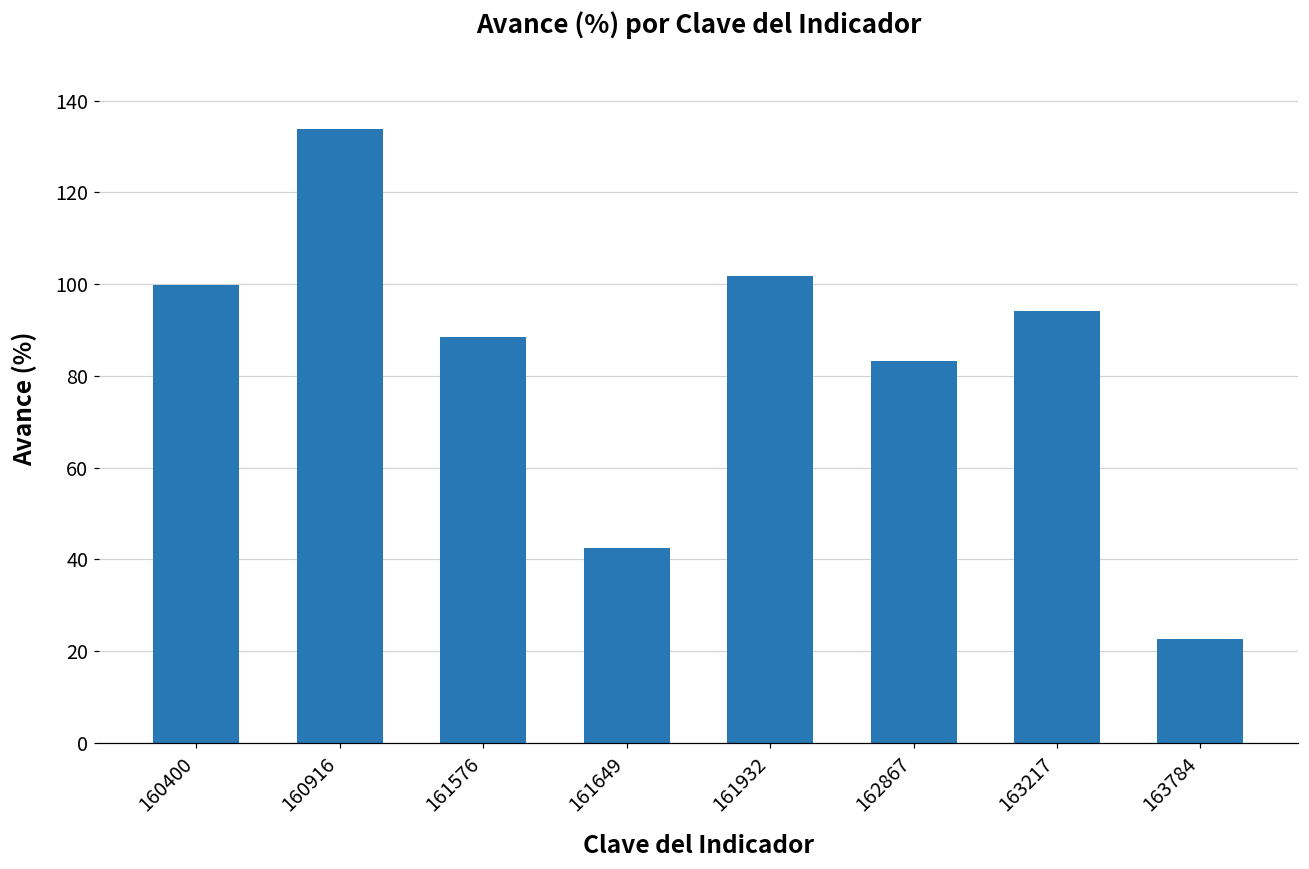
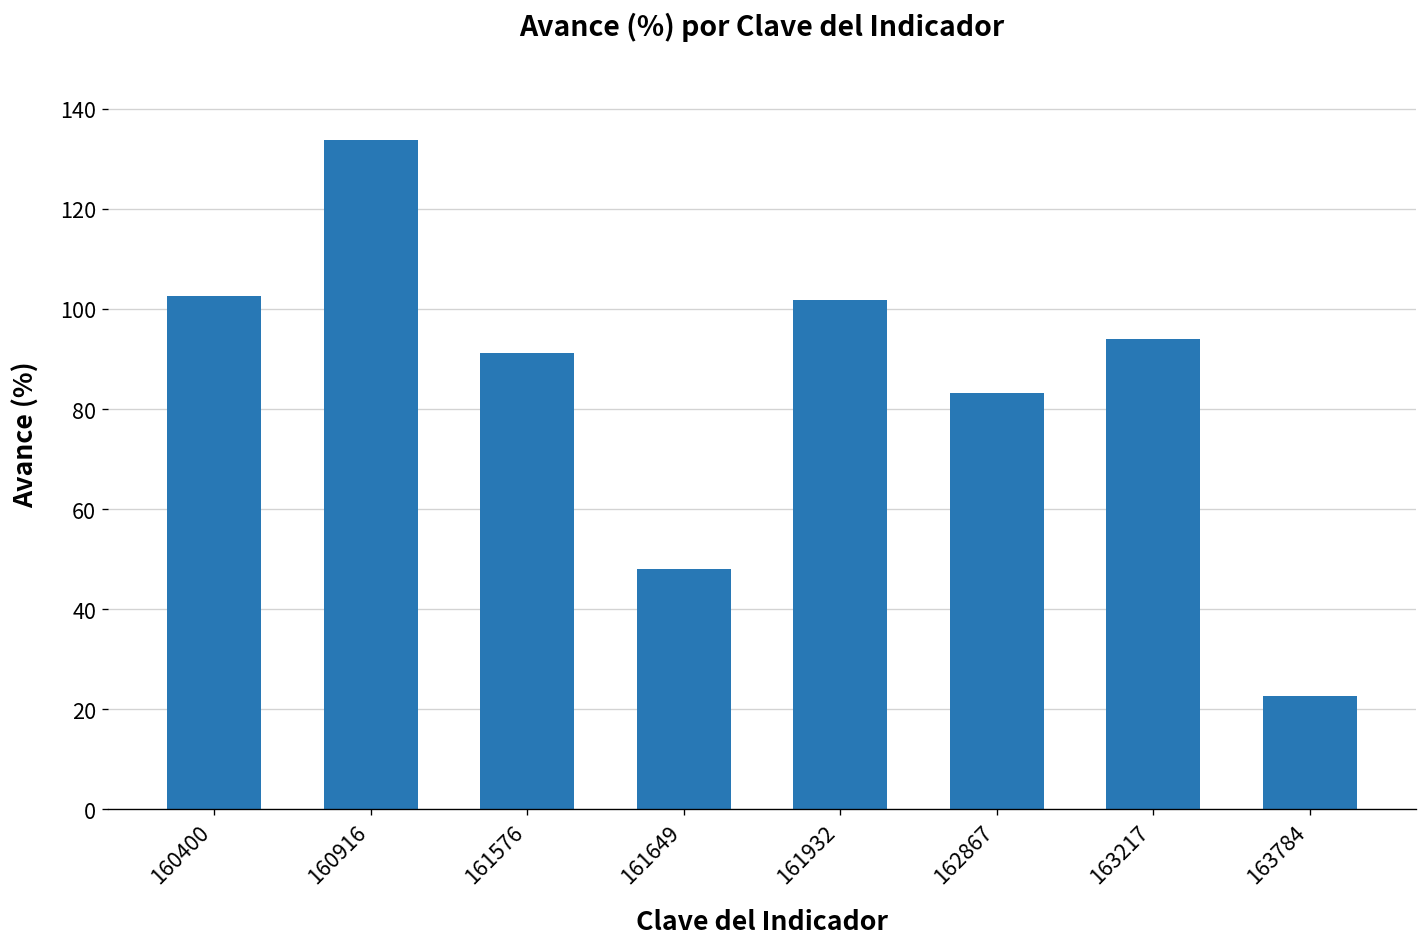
160400: 100 -> 103
161576: 88 -> 91
161649: 42 -> 48
